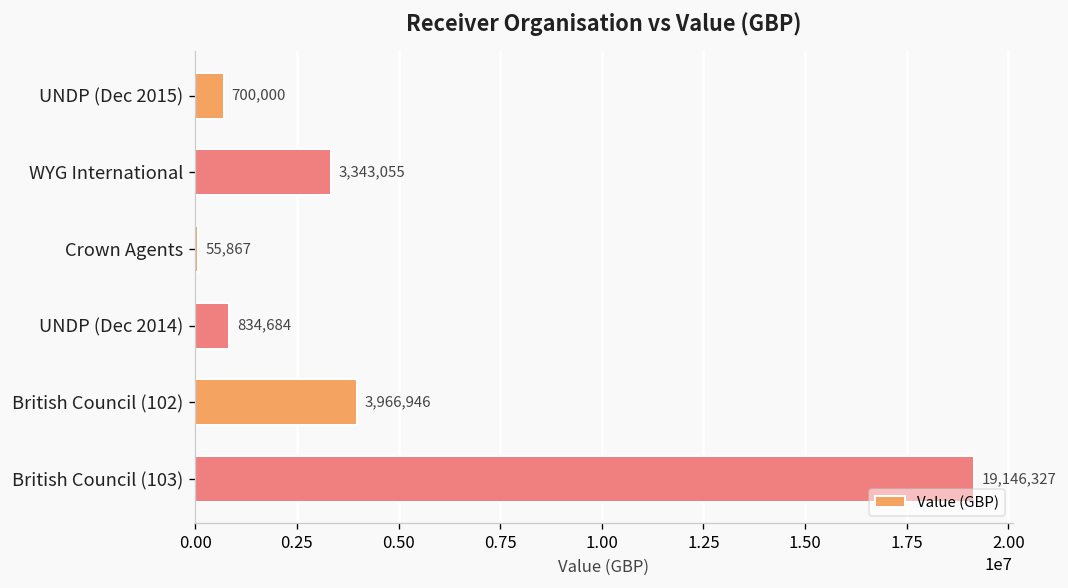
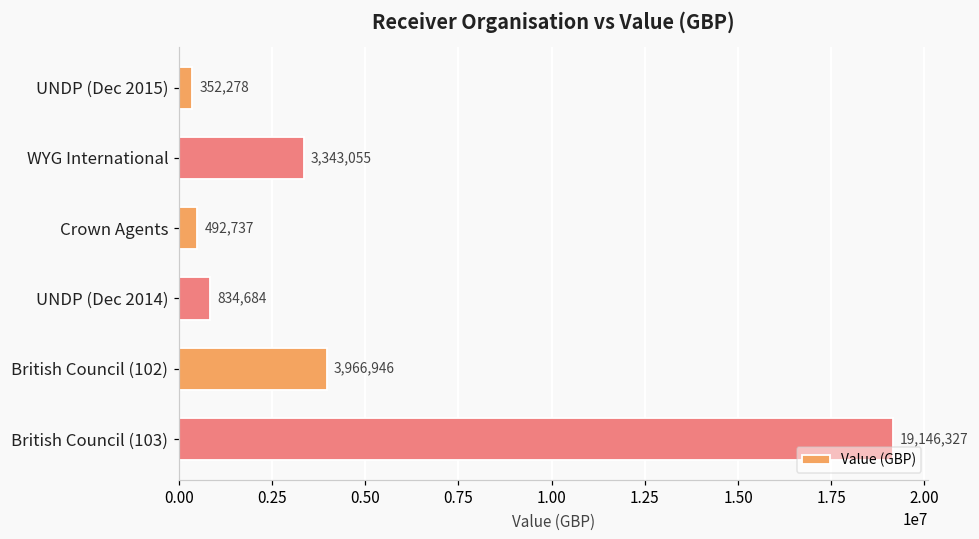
UNDP (Dec 2015): 700,000 -> 352,278
Crown Agents: 55,867 -> 492,737
